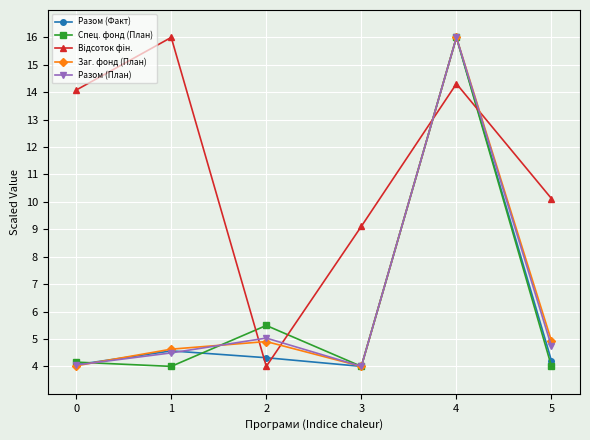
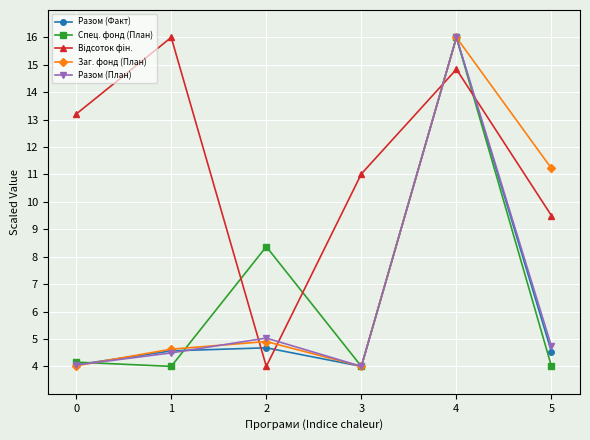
Відсоток фін., 0: 14.1 -> 13.2
Разом (Факт), 2: 4.3 -> 4.7
Спец. фонд (План), 2: 5.5 -> 8.4
Відсоток фін., 3: 9.1 -> 11.0
Відсоток фін., 4: 14.3 -> 14.8
Разом (Факт), 5: 4.2 -> 4.5
Відсоток фін., 5: 10.1 -> 9.5
Заг. фонд (План), 5: 4.9 -> 11.2
